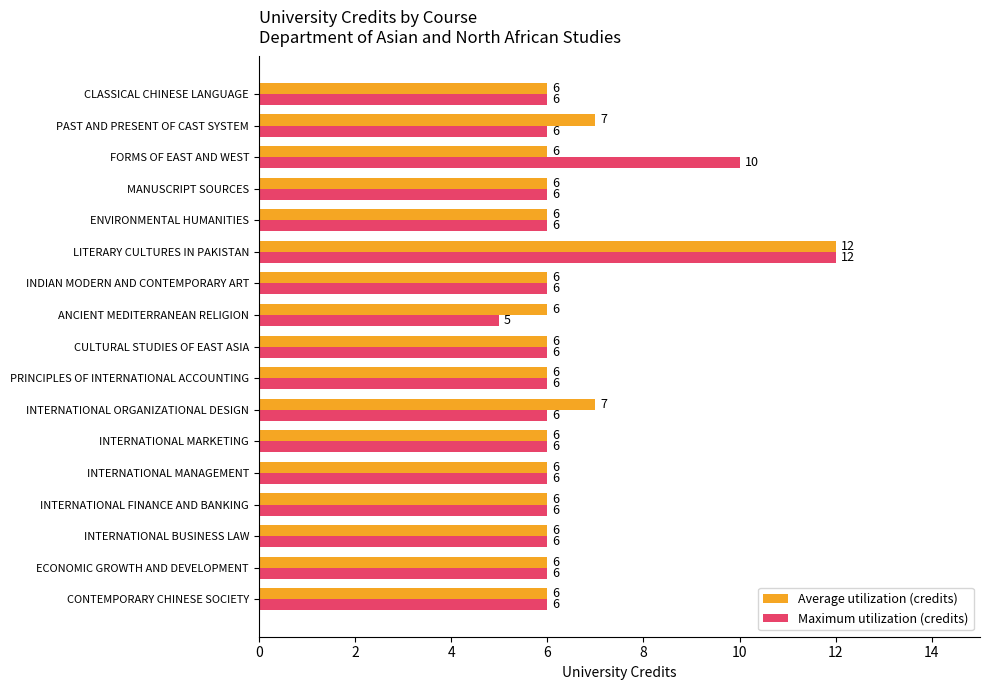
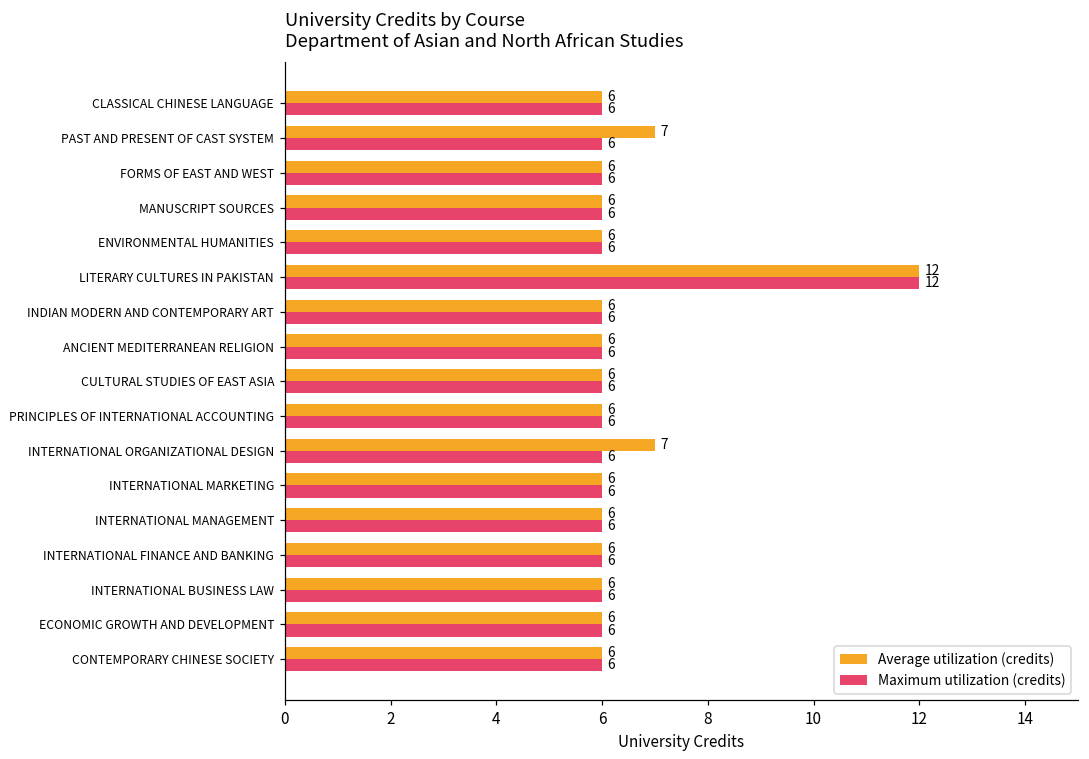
Maximum utilization (credits), FORMS OF EAST AND WEST: 10 -> 6
Maximum utilization (credits), ANCIENT MEDITERRANEAN RELIGION: 5 -> 6
